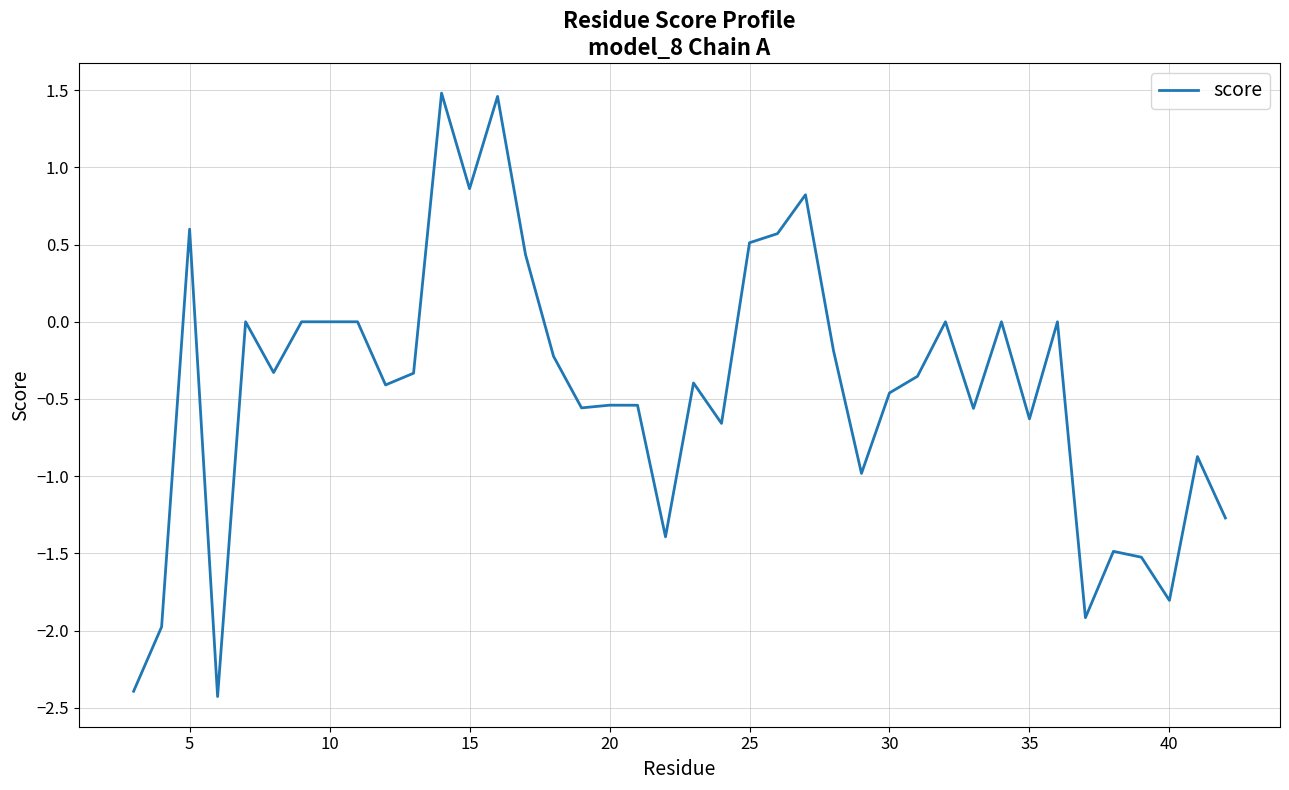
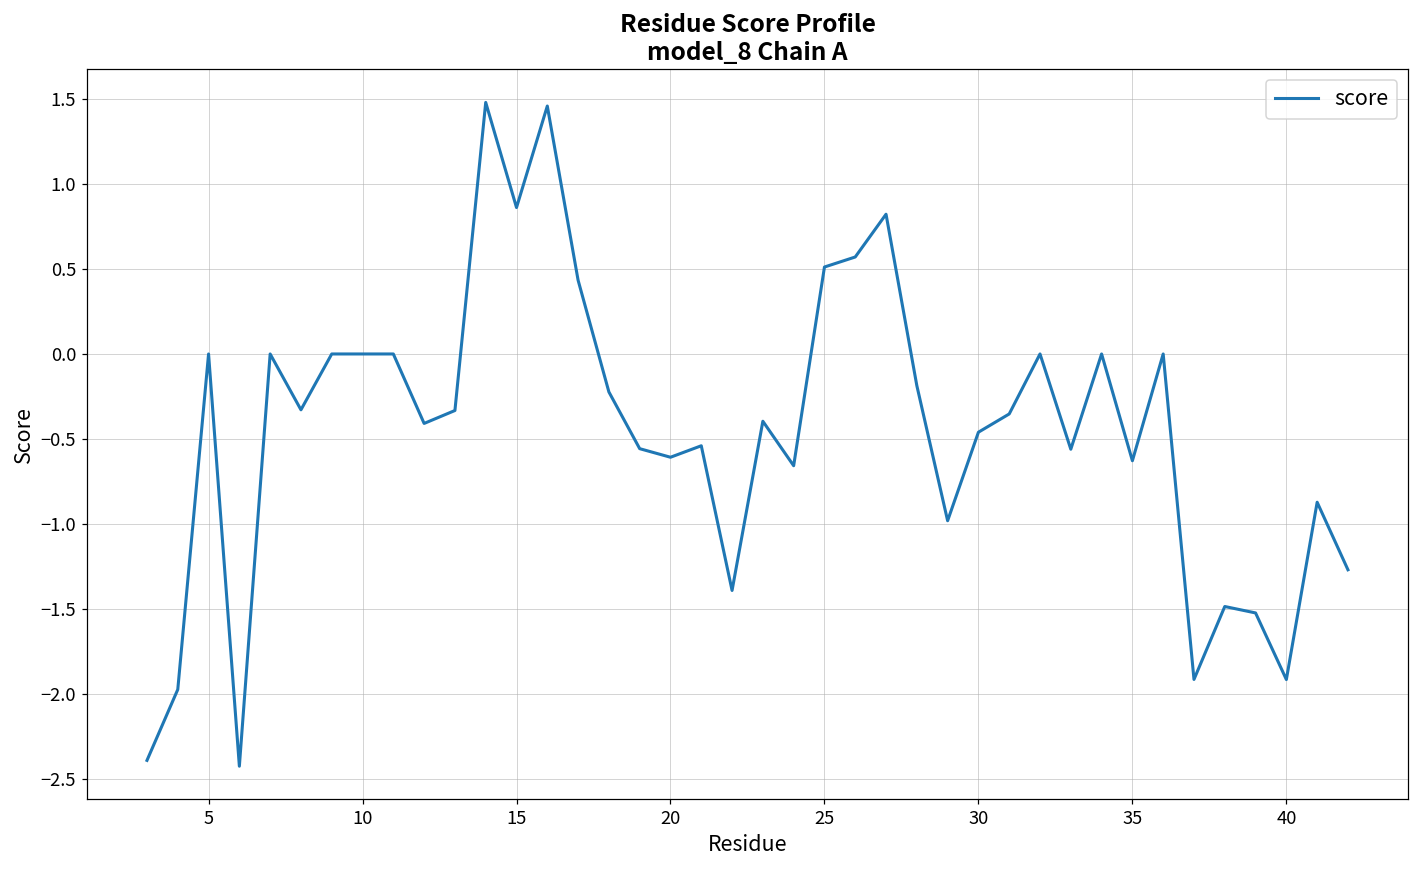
5: 0.6 -> 0.0
20: -0.54 -> -0.61
40: -1.80 -> -1.92
